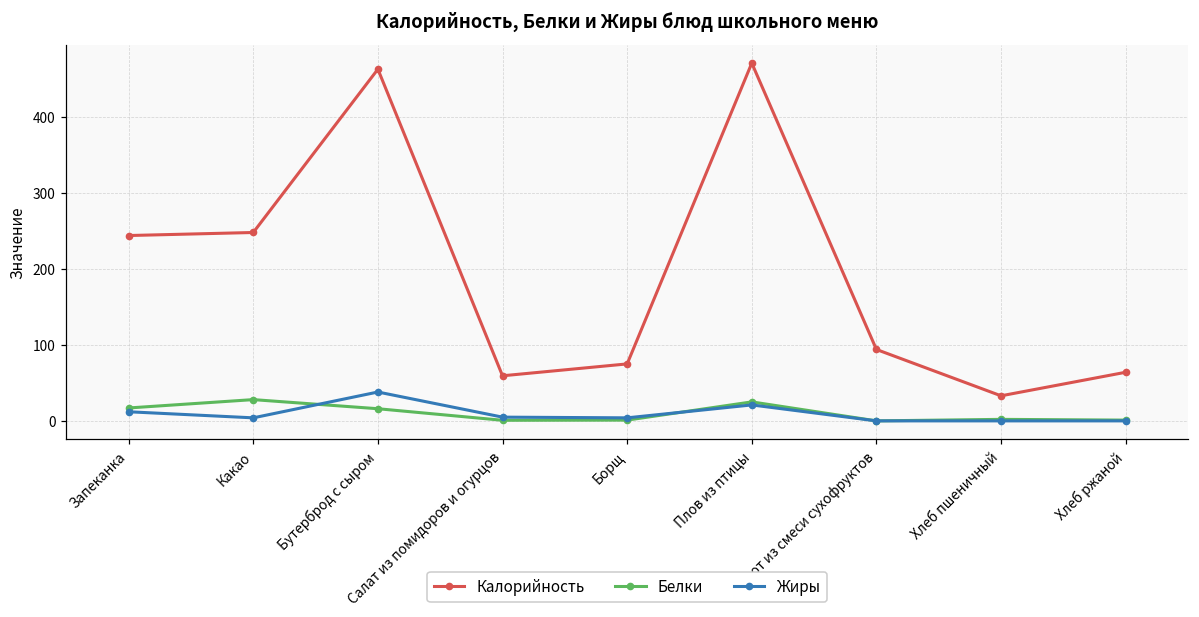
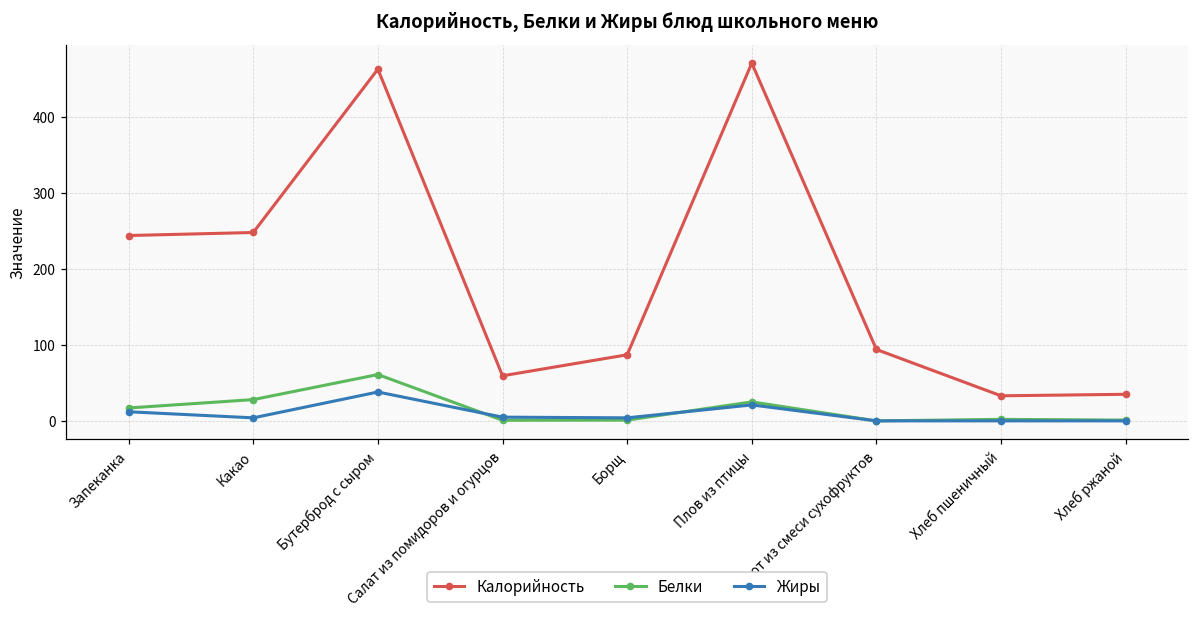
Белки, Бутерброд с сыром: 20 -> 60
Калорийность, Борщ: 80 -> 90
Калорийность, Хлеб ржаной: 60 -> 40
